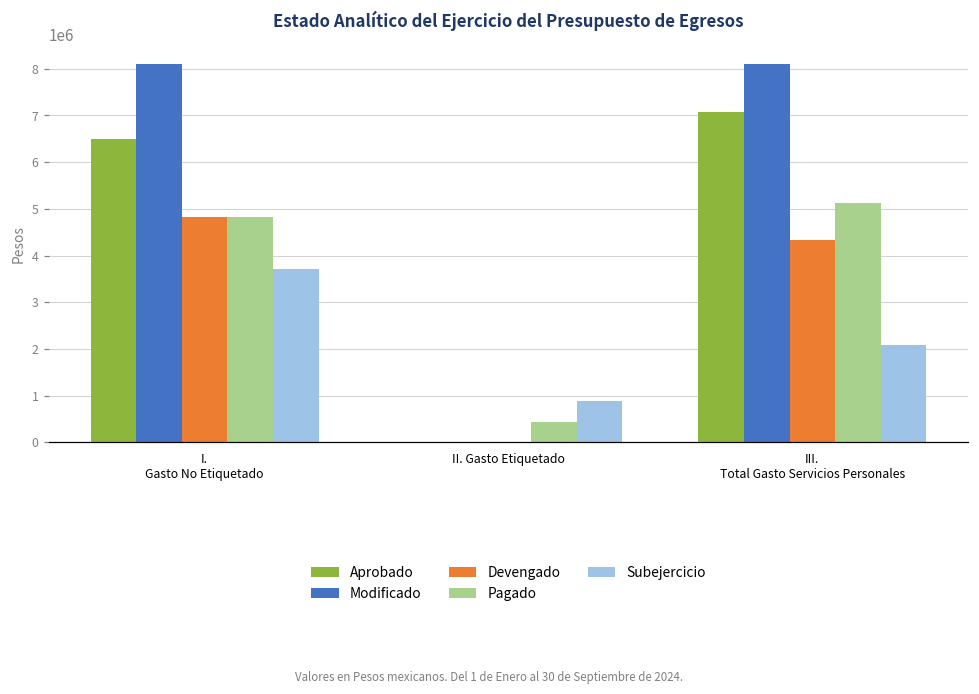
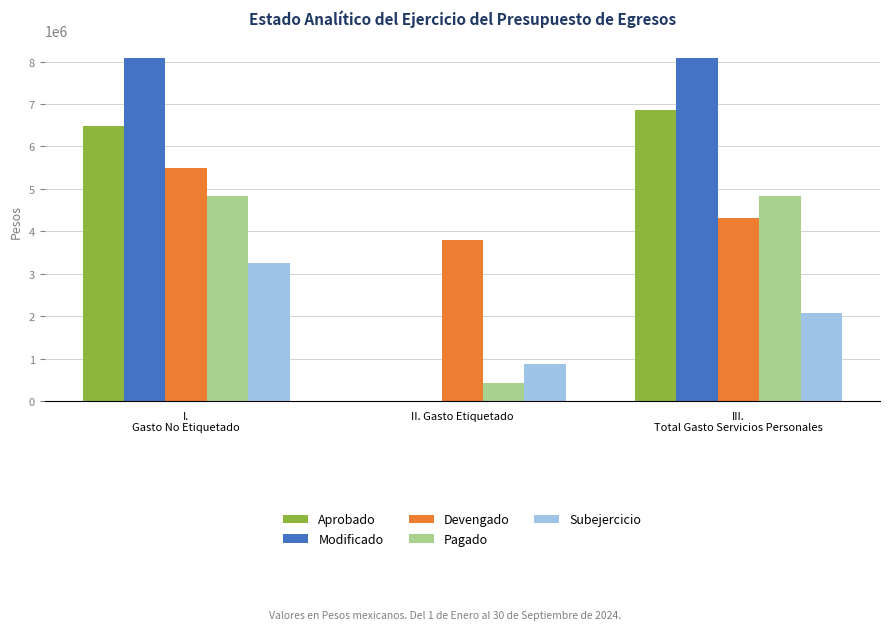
Devengado, I. Gasto No Etiquetado: 4800000 -> 5500000
Subejercicio, I. Gasto No Etiquetado: 3700000 -> 3300000
Devengado, II. Gasto Etiquetado: 0 -> 3800000
Aprobado, III. Total Gasto Servicios Personales: 7100000 -> 6900000
Pagado, III. Total Gasto Servicios Personales: 5100000 -> 4800000
